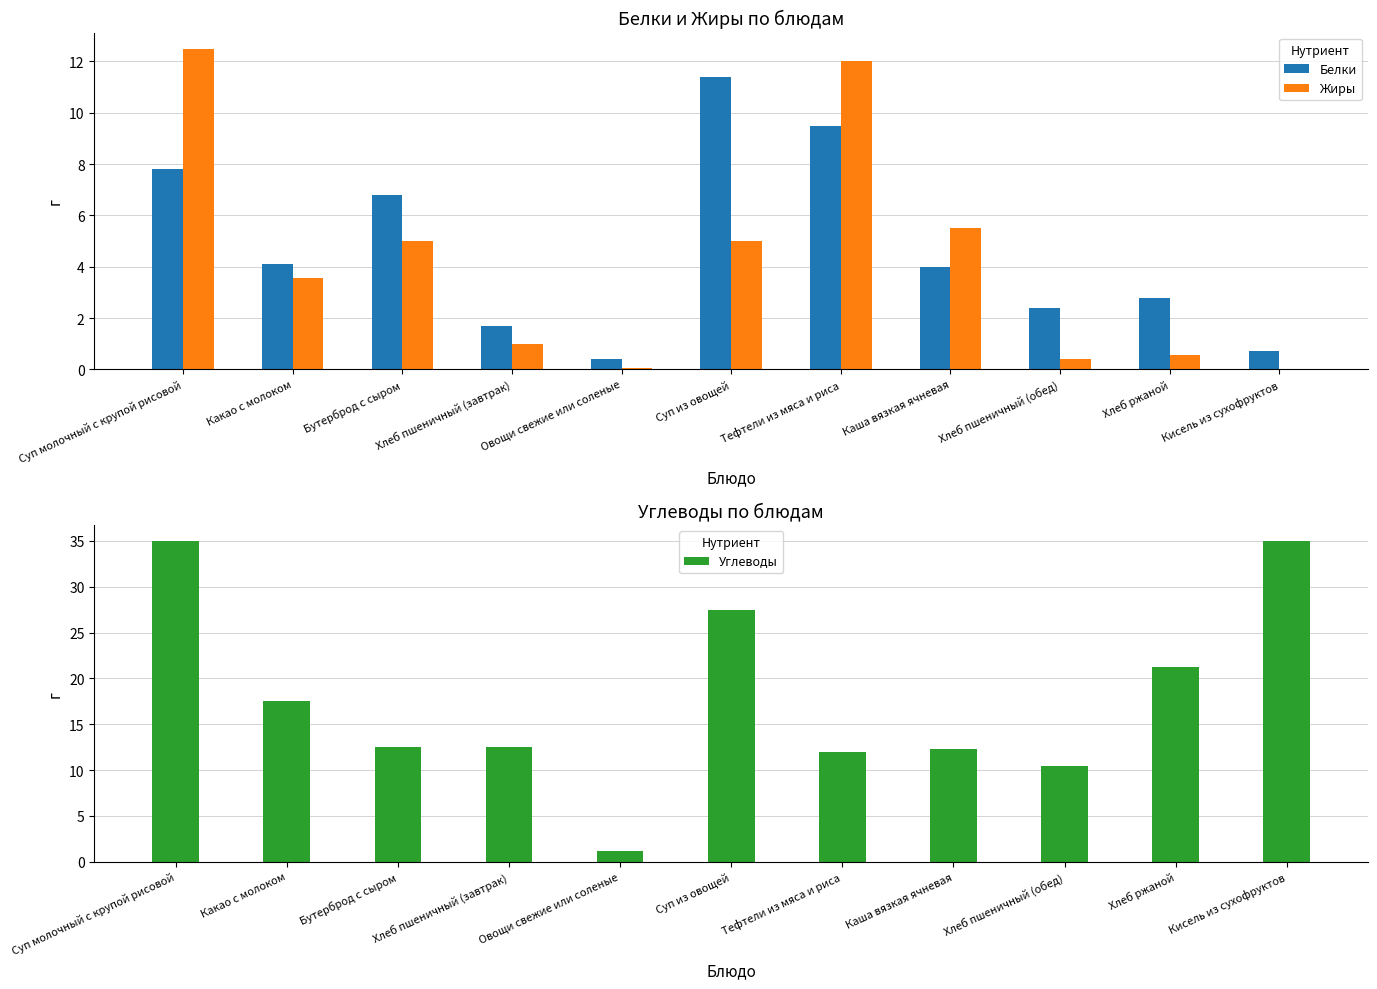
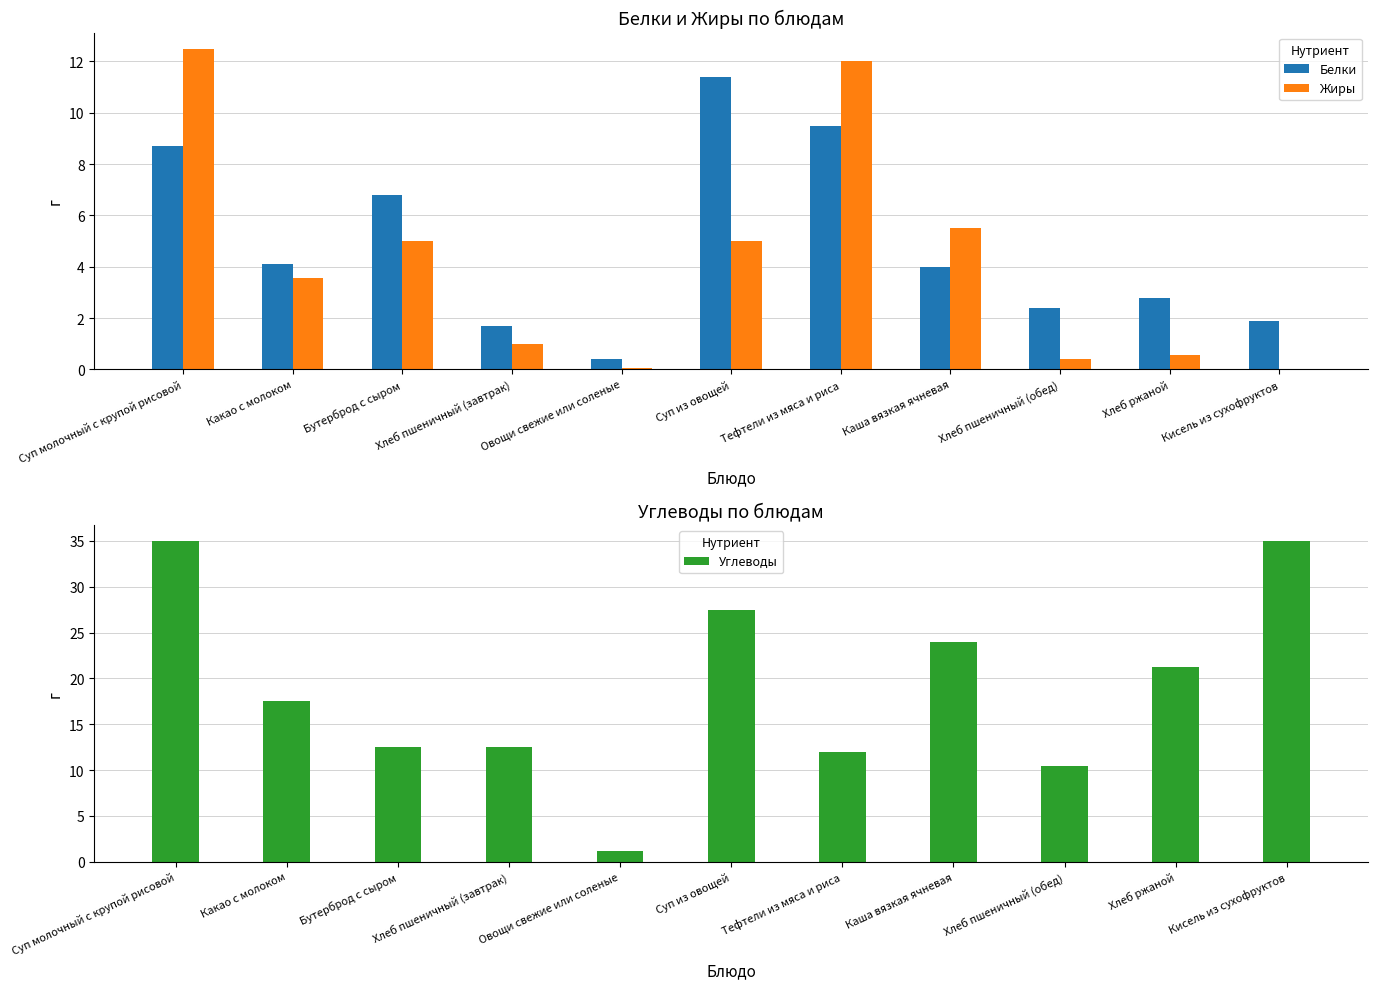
Белки и Жиры по блюдам, Белки, Суп молочный с крупой рисовой: 7.8 -> 8.7
Белки и Жиры по блюдам, Белки, Кисель из сухофруктов: 0.7 -> 1.9
Углеводы по блюдам, Каша вязкая ячневая: 12 -> 24
